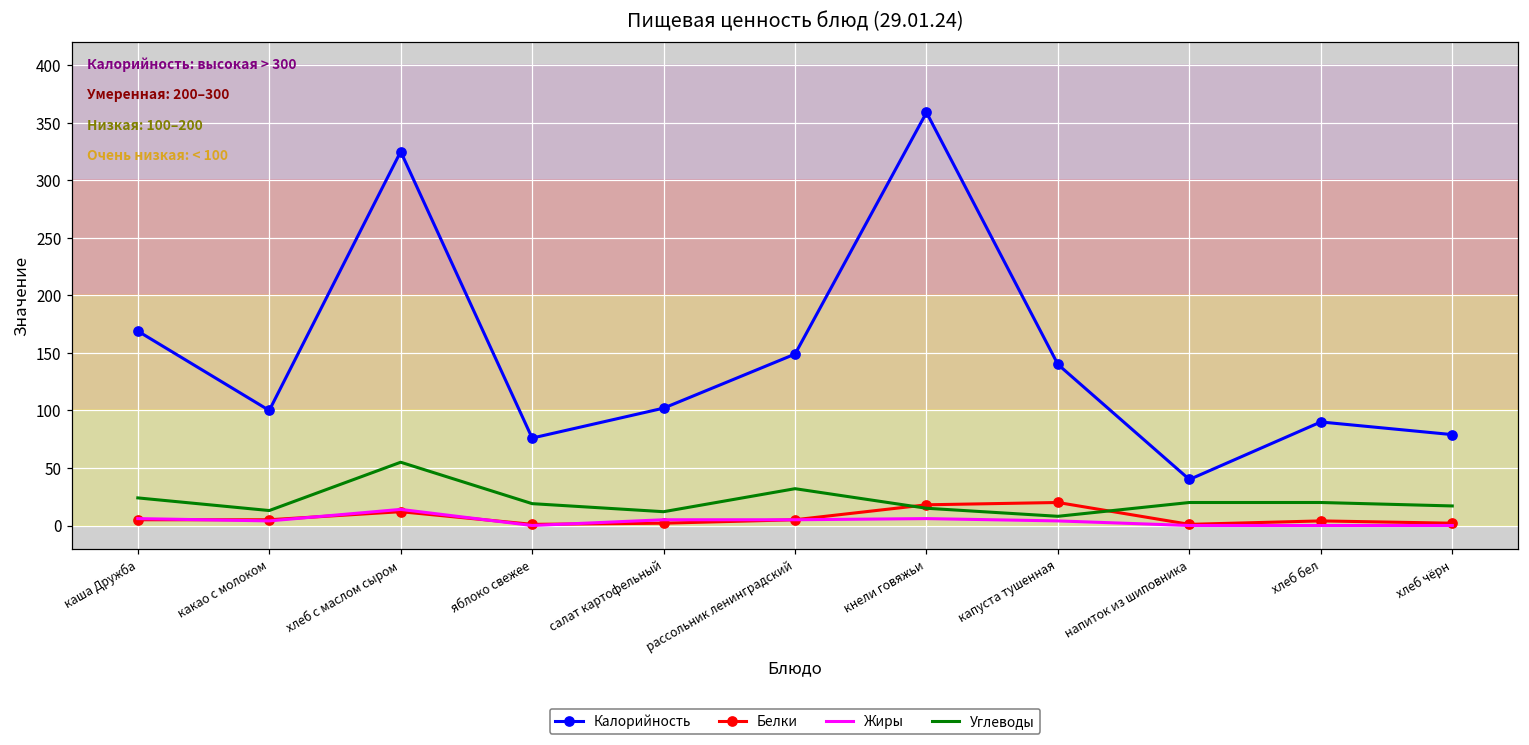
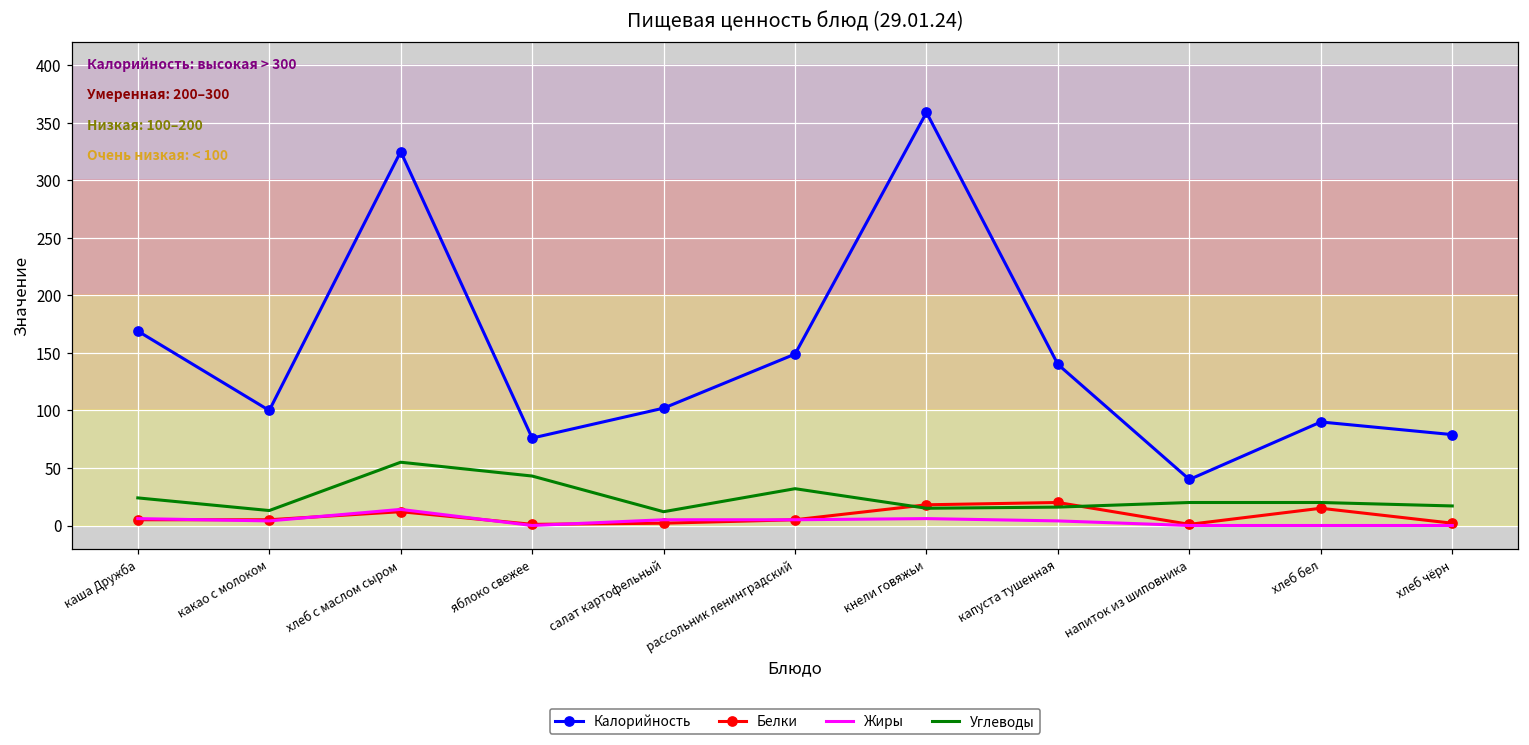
Углеводы, яблоко свежее: 19 -> 43
Углеводы, капуста тушенная: 8 -> 16
Белки, хлеб бел: 4 -> 15
